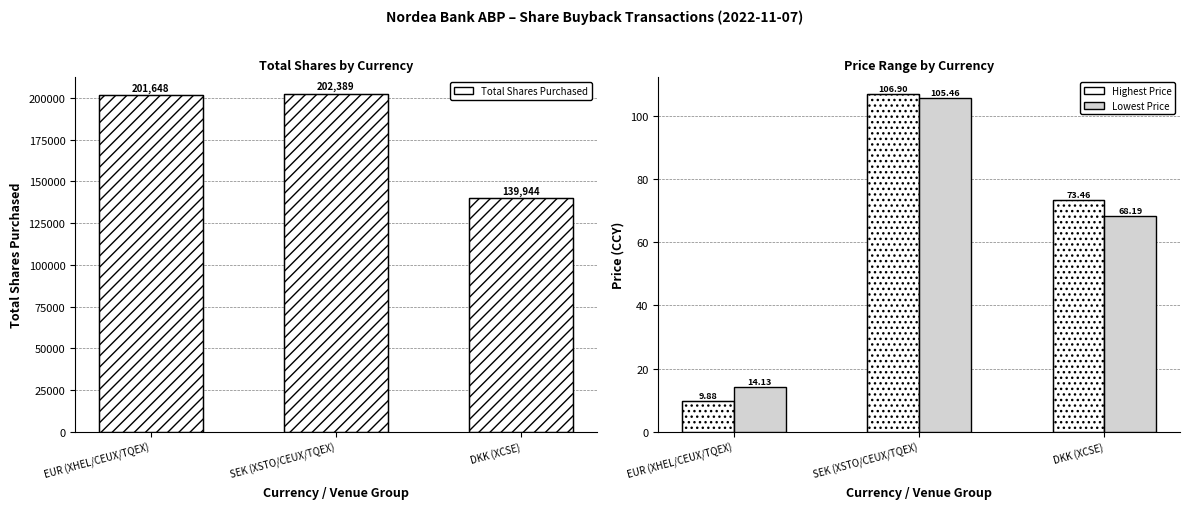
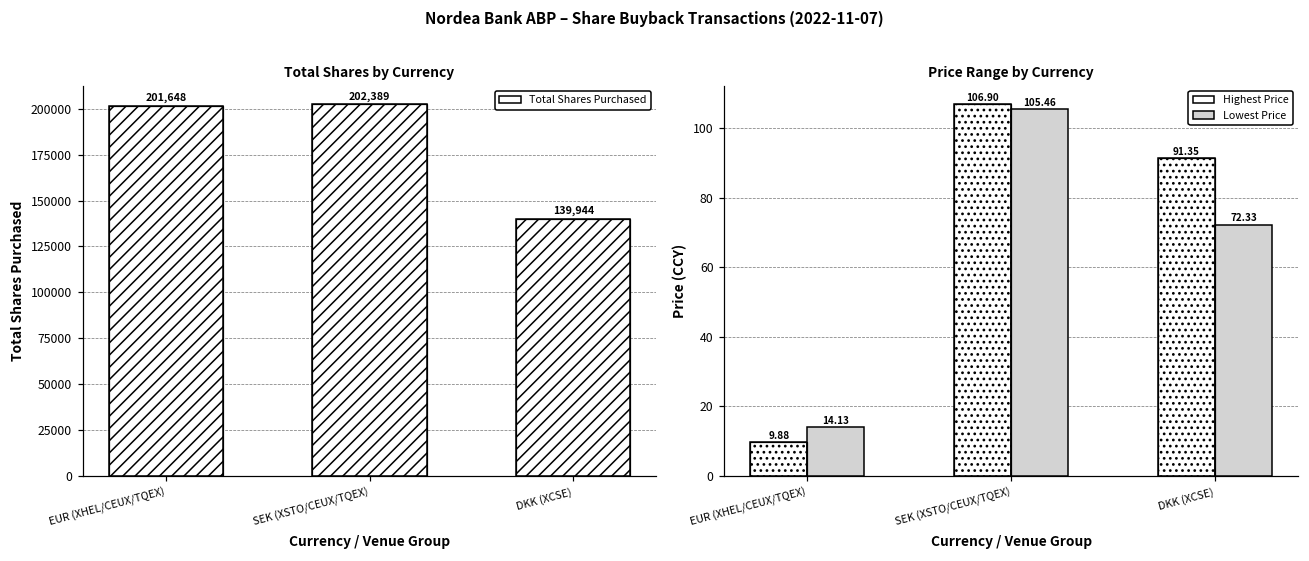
Price Range by Currency, Highest Price, DKK (XCSE): 73.46 -> 91.35
Price Range by Currency, Lowest Price, DKK (XCSE): 68.19 -> 72.33
